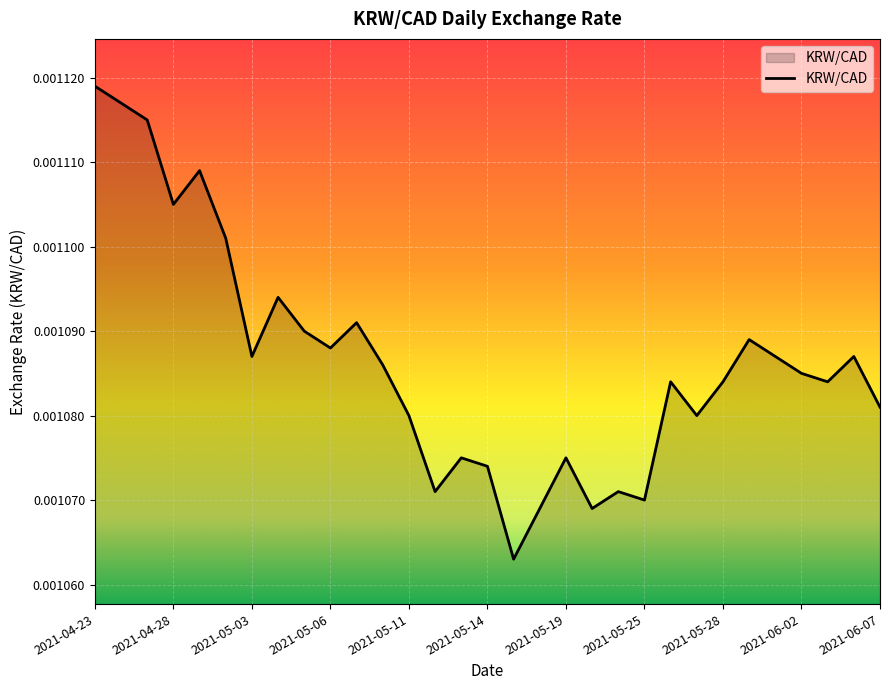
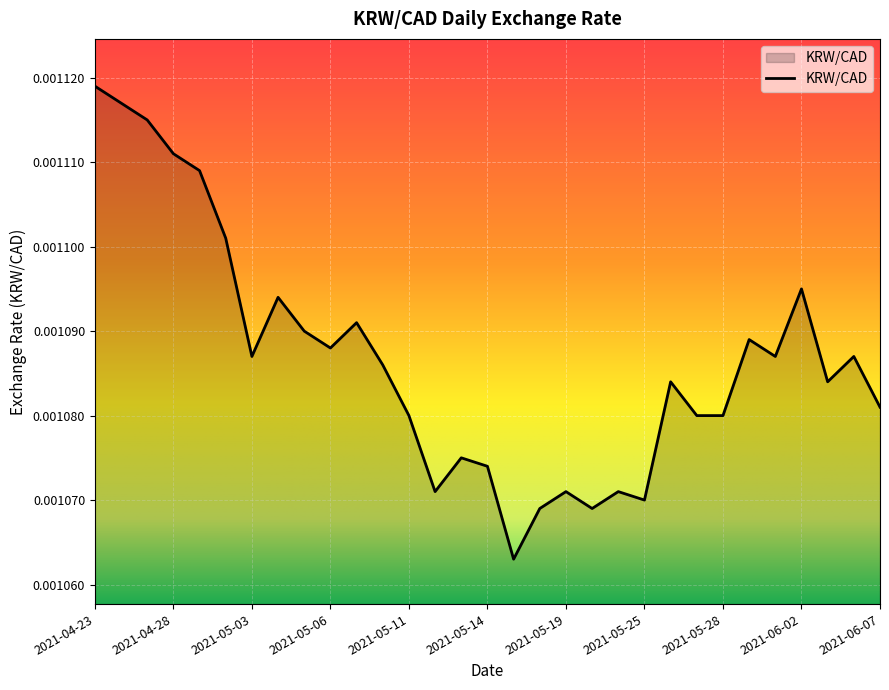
2021-04-28: 0.001105 -> 0.001111
2021-05-19: 0.001075 -> 0.001071
2021-05-28: 0.001084 -> 0.001080
2021-06-02: 0.001085 -> 0.001095
